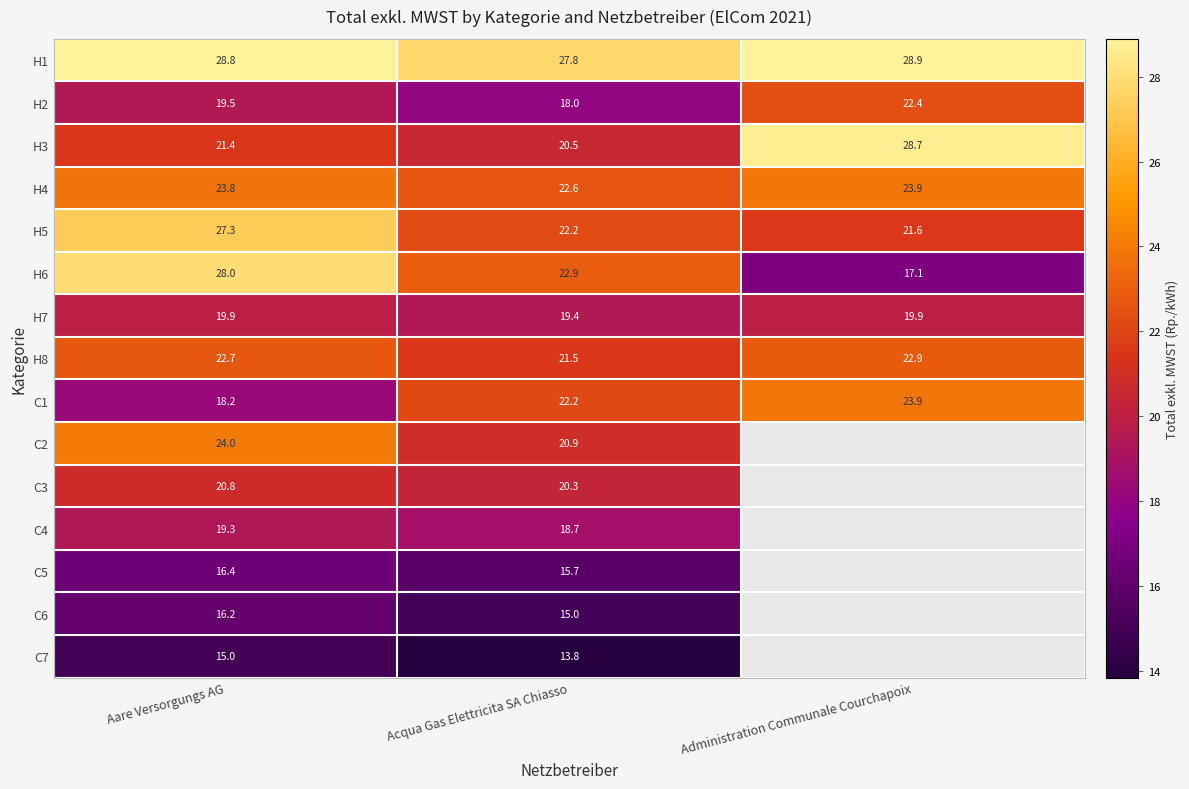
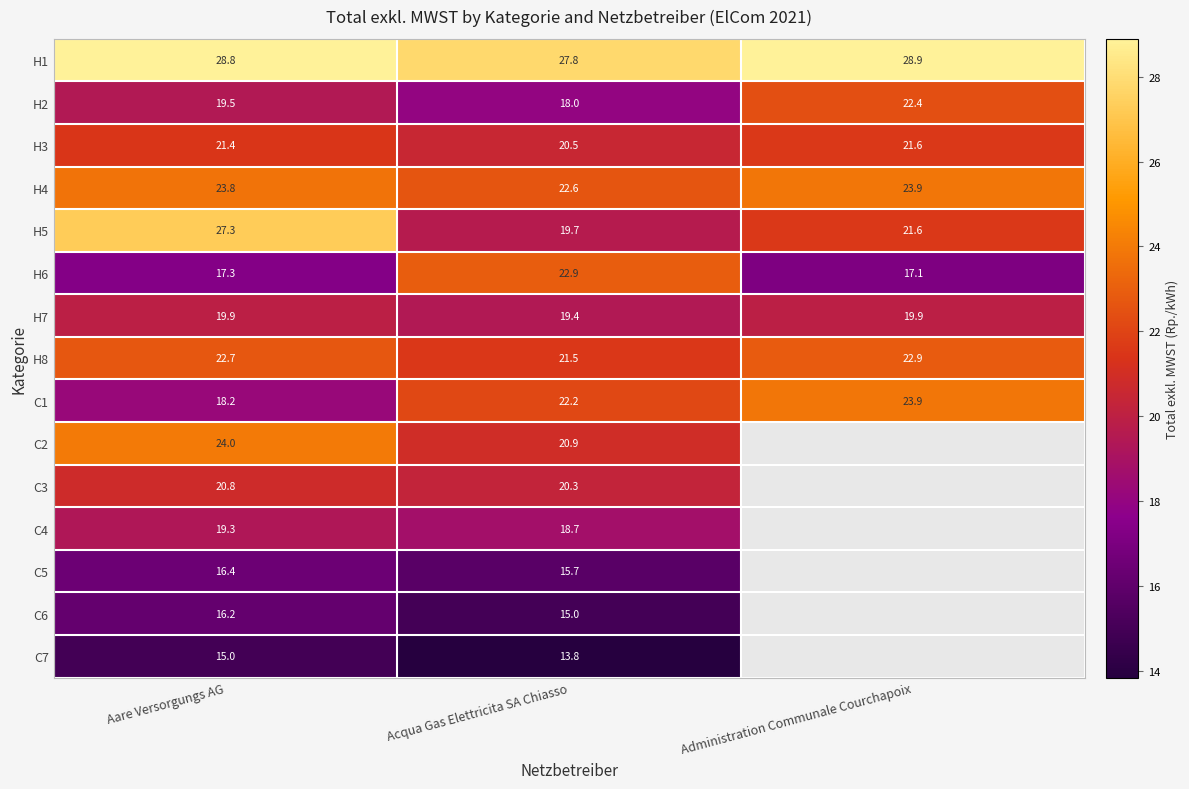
H3, Administration Communale Courchapoix: 28.7 -> 21.6
H5, Acqua Gas Elettricita SA Chiasso: 22.2 -> 19.7
H6, Aare Versorgungs AG: 28.0 -> 17.3
